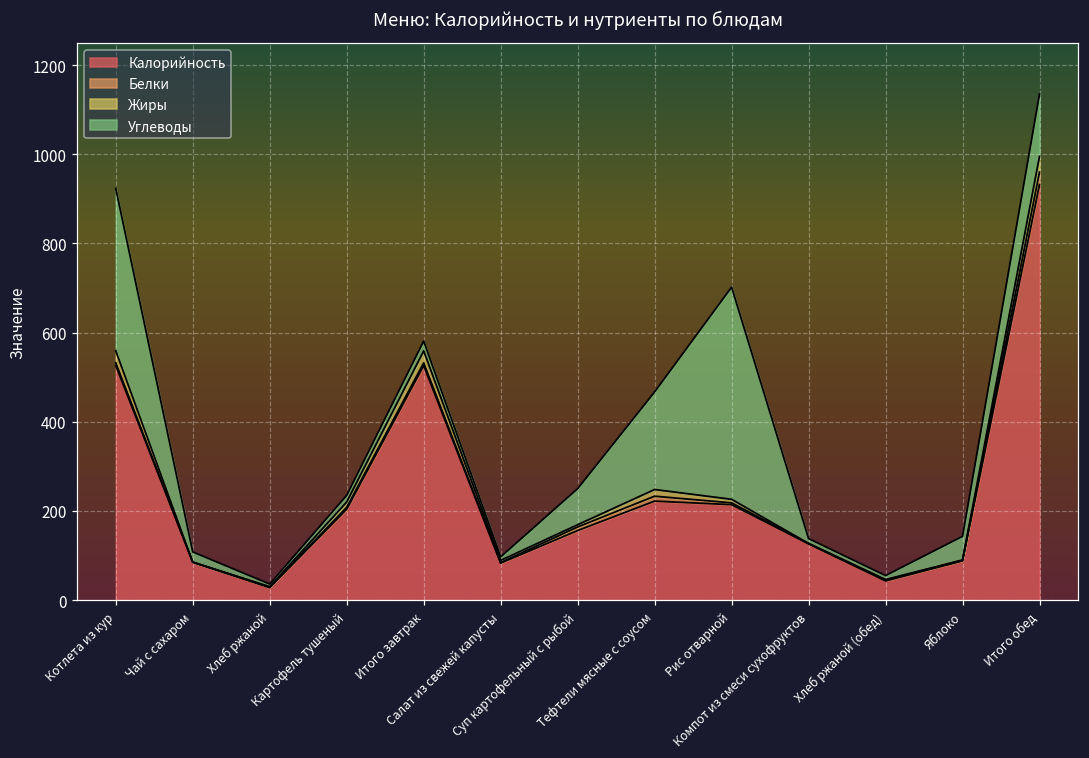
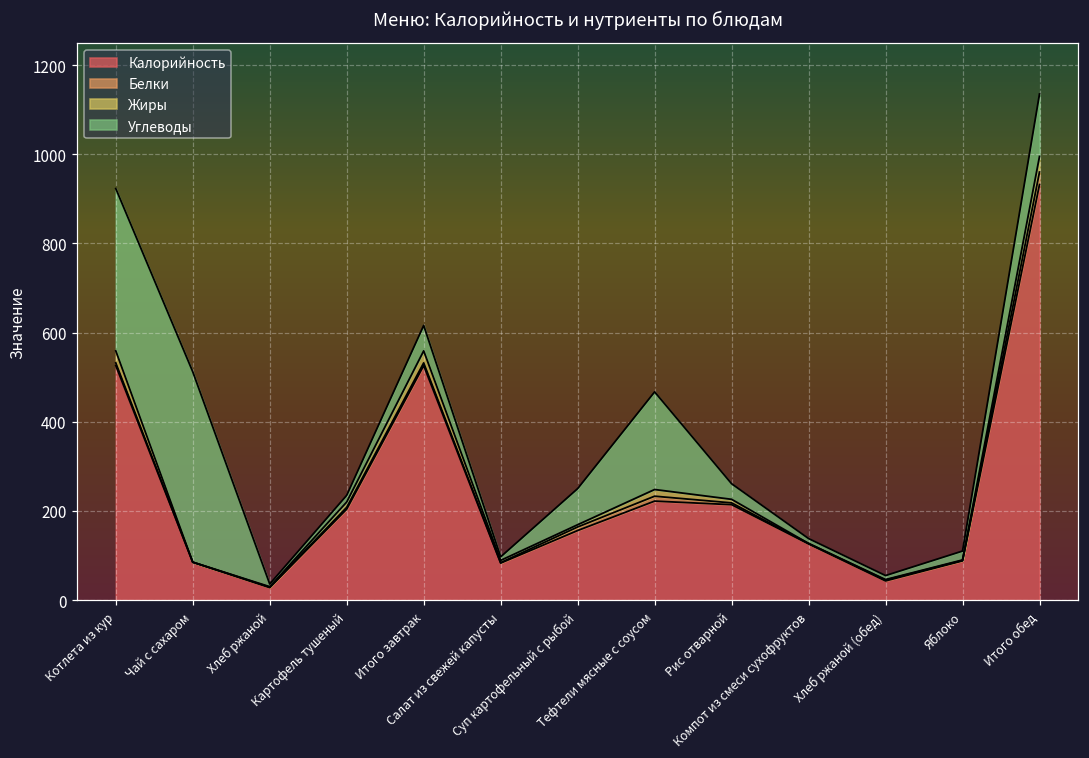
Углеводы, Чай с сахаром: 20 -> 430
Углеводы, Итого завтрак: 20 -> 60
Углеводы, Рис отварной: 480 -> 40
Углеводы, Яблоко: 50 -> 20
